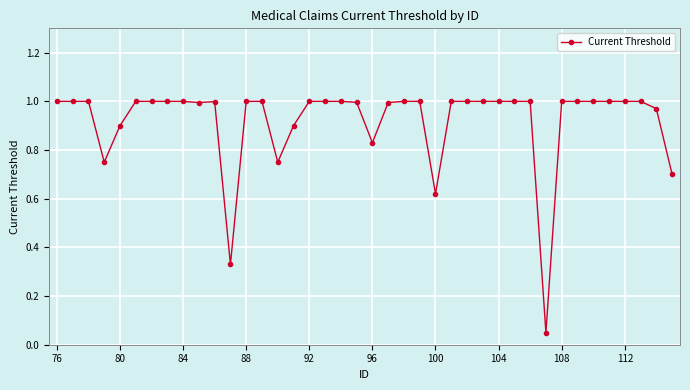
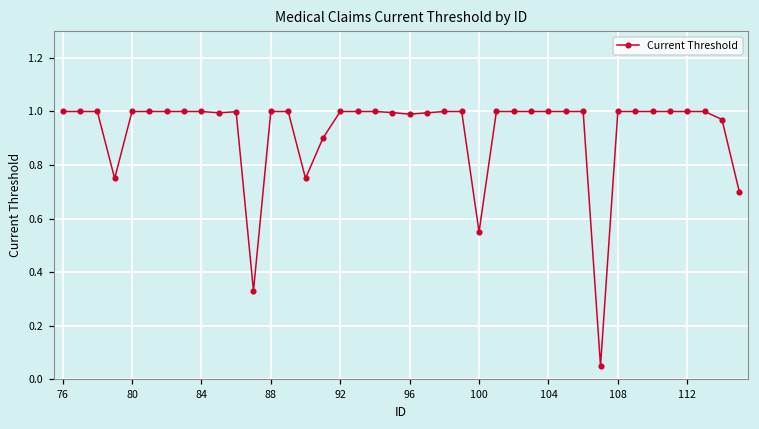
80: 0.9 -> 1.0
96: 0.83 -> 0.99
100: 0.62 -> 0.55
